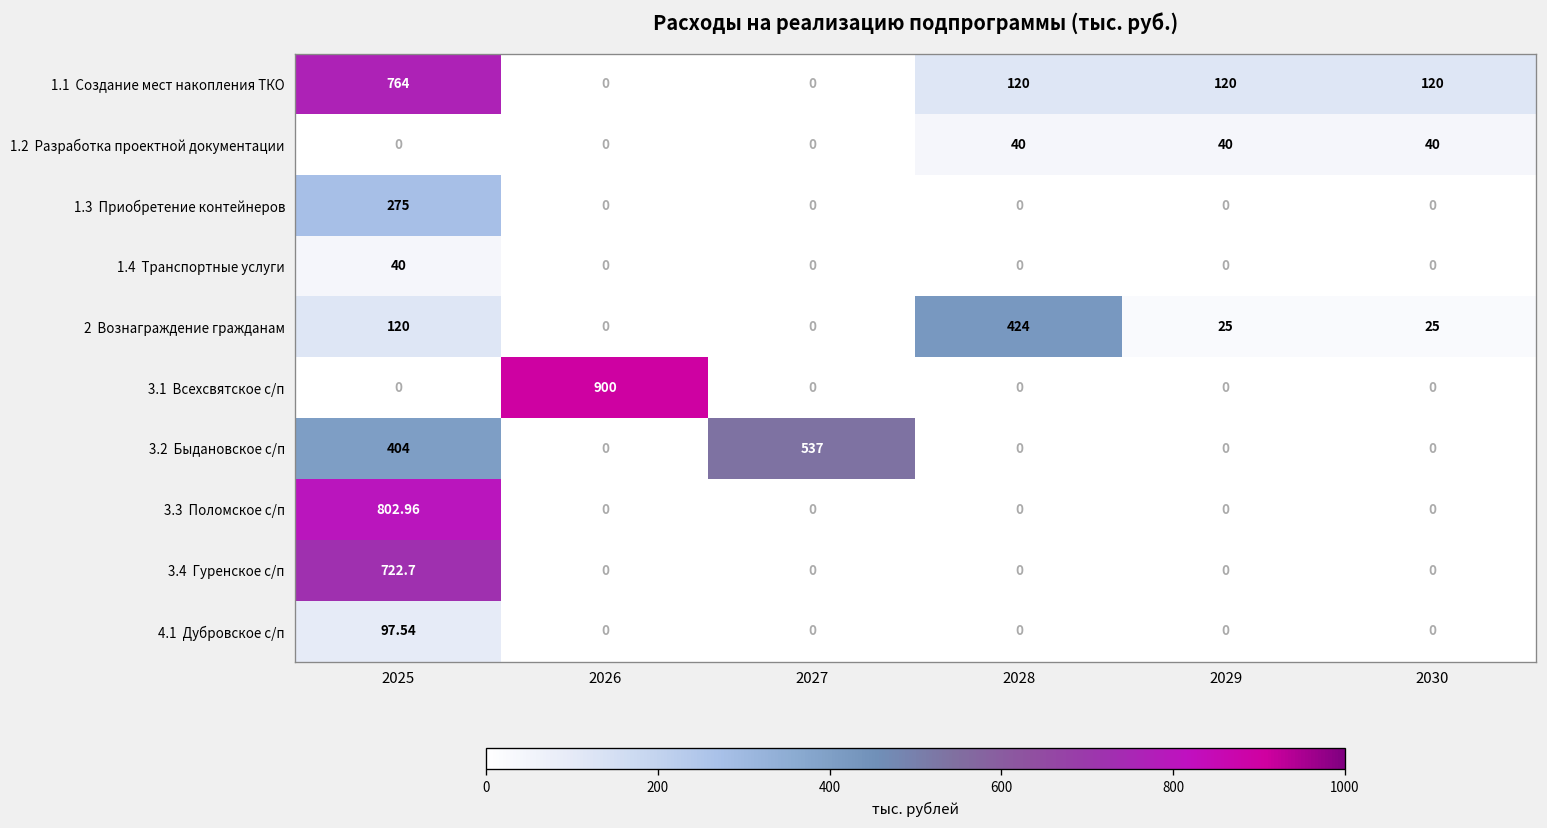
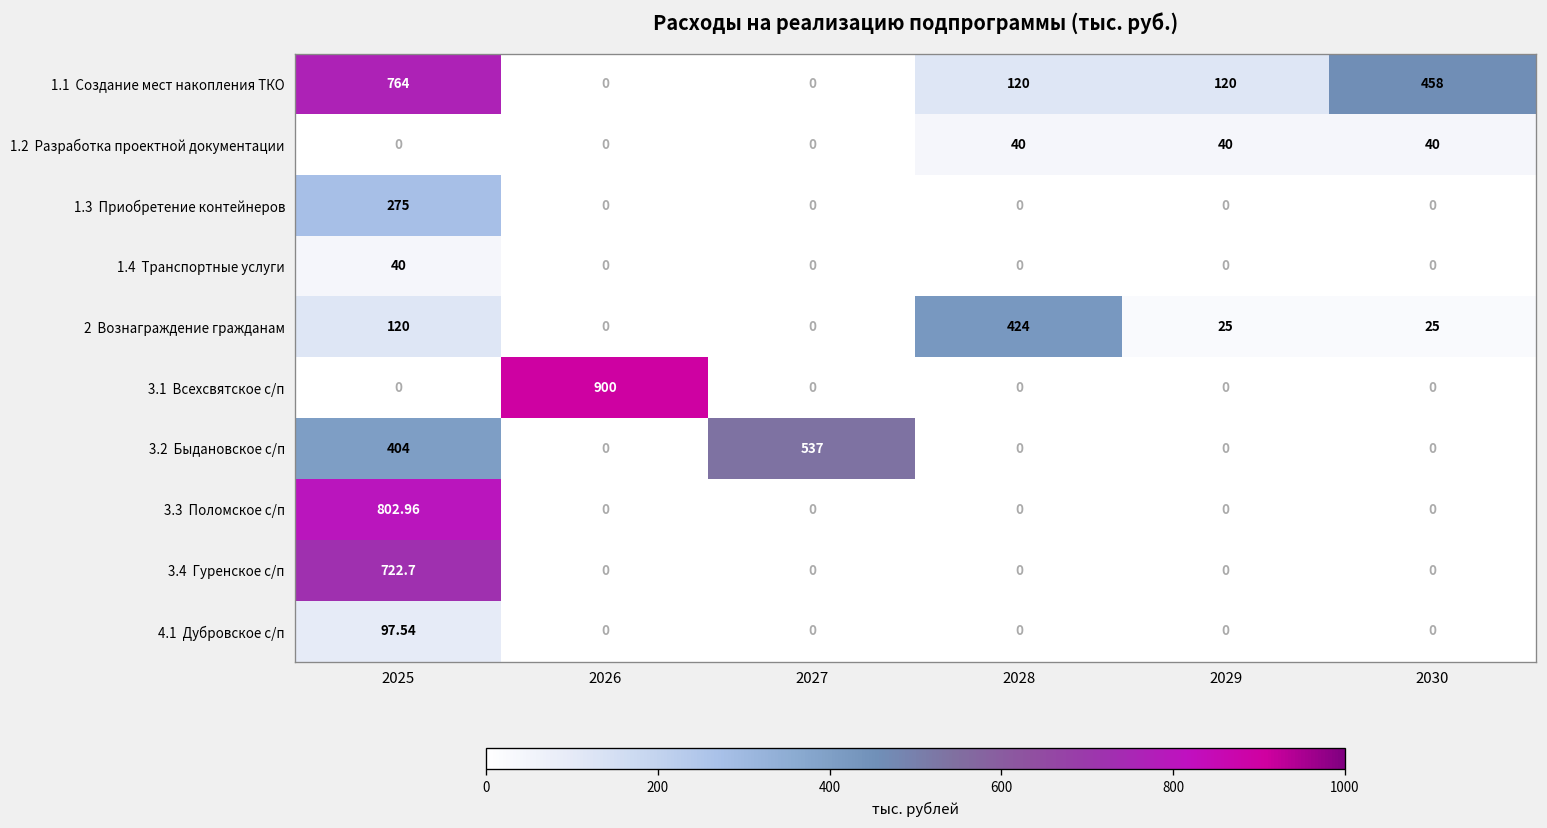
1.1 Создание мест накопления ТКО, 2030: 120 -> 458
